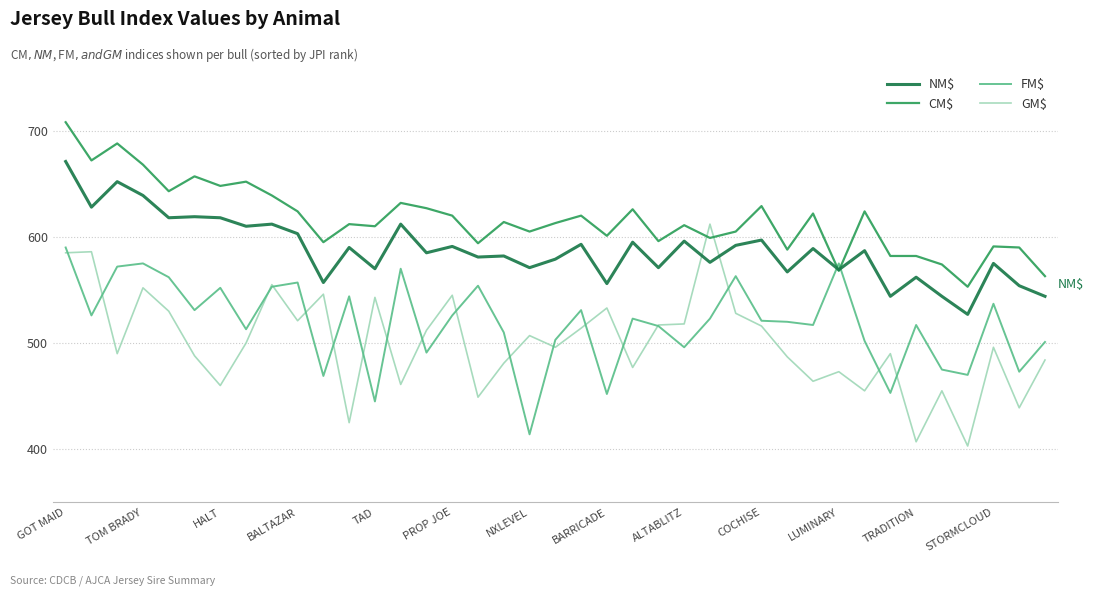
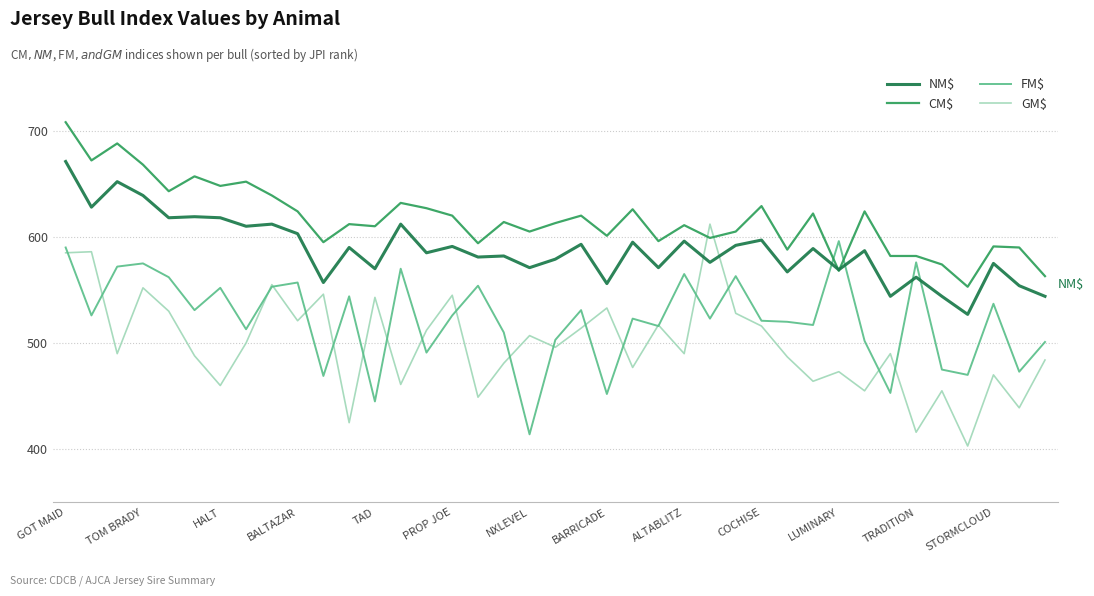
FM$, ALTABLITZ: 496 -> 565
GM$, ALTABLITZ: 518 -> 490
FM$, LUMINARY: 575 -> 596
FM$, TRADITION: 517 -> 576
GM$, TRADITION: 407 -> 416
GM$, STORMCLOUD: 496 -> 470
